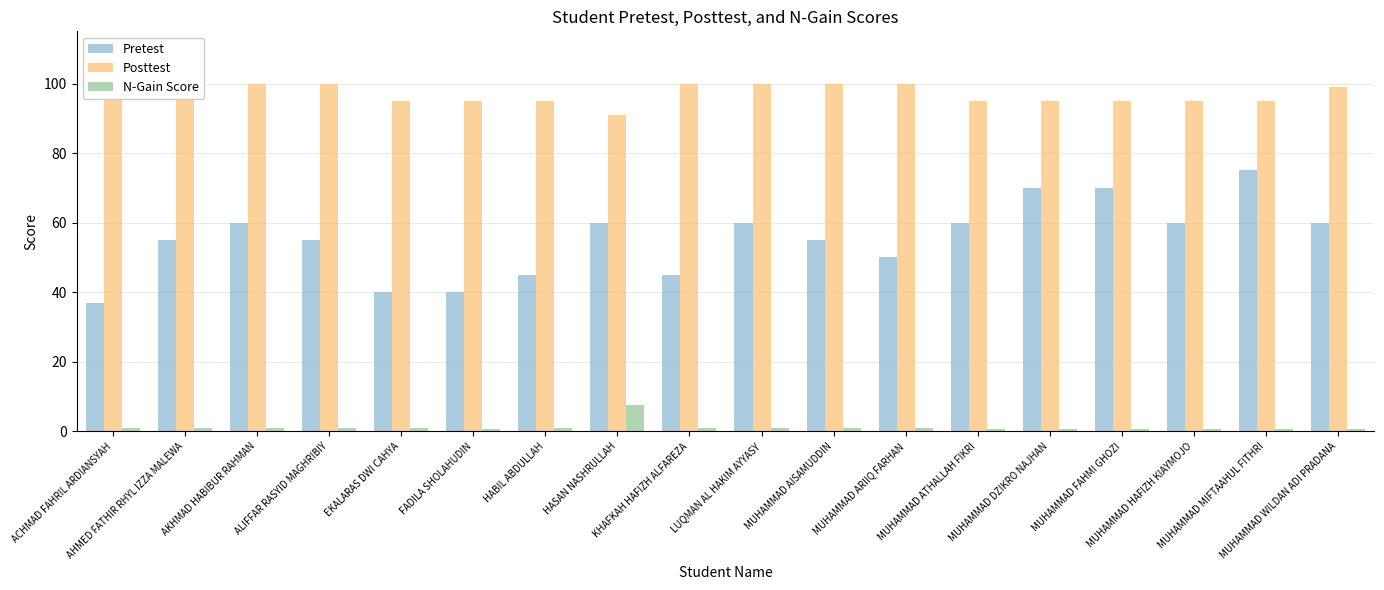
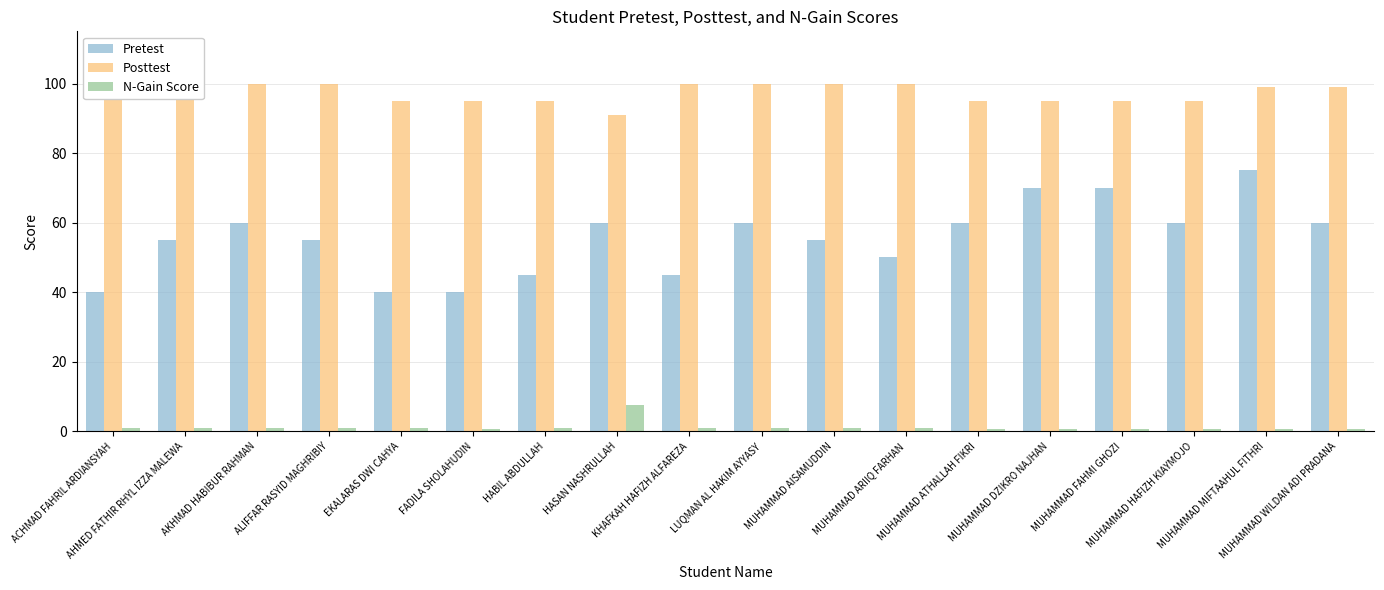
Pretest, ACHMAD FAHRIL ARDIANSYAH: 37 -> 40
Posttest, MUHAMMAD MIFTAAHUL FITHRI: 95 -> 99
